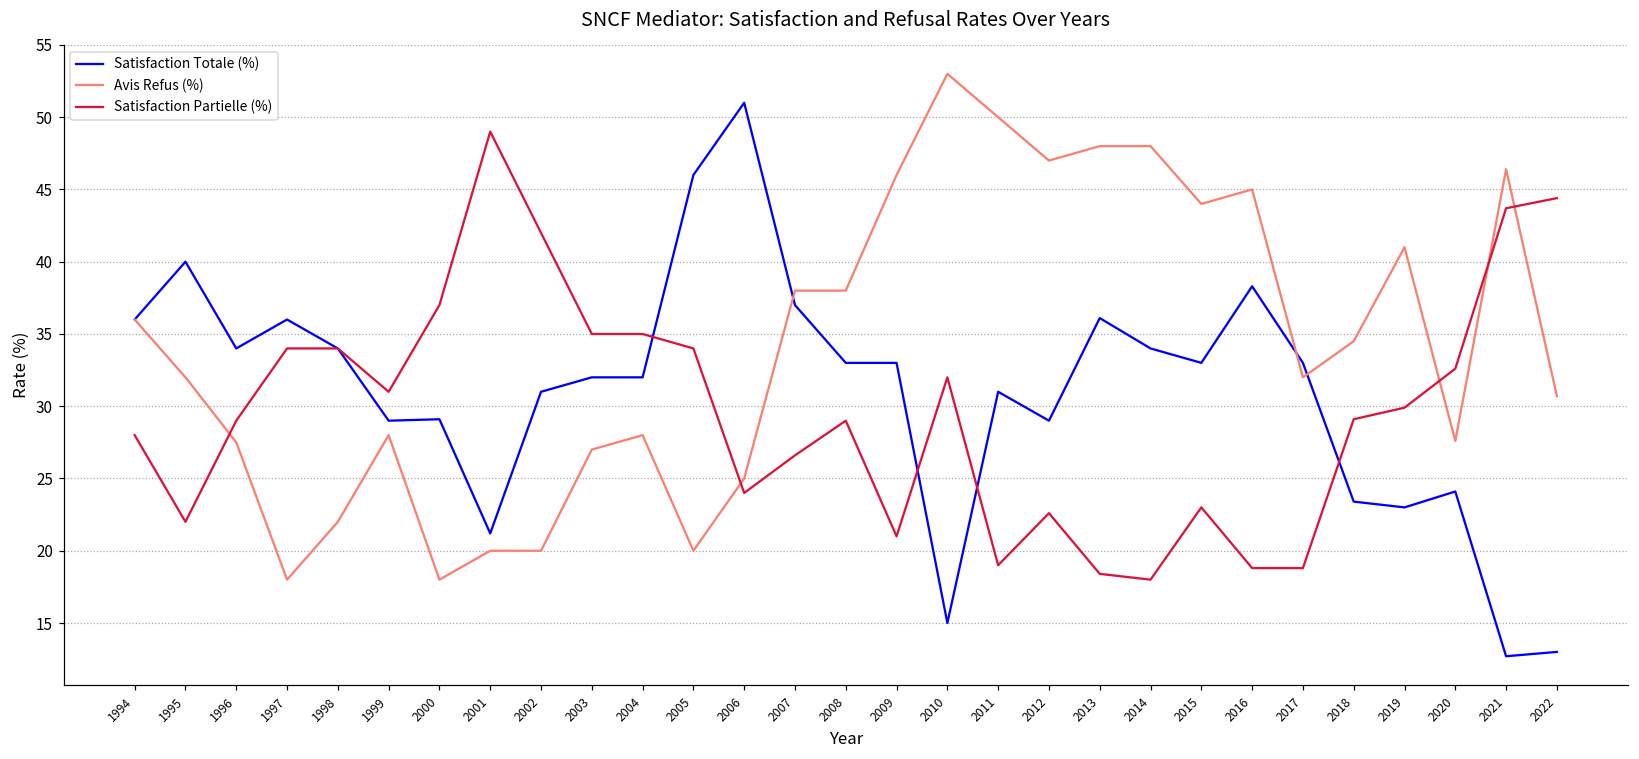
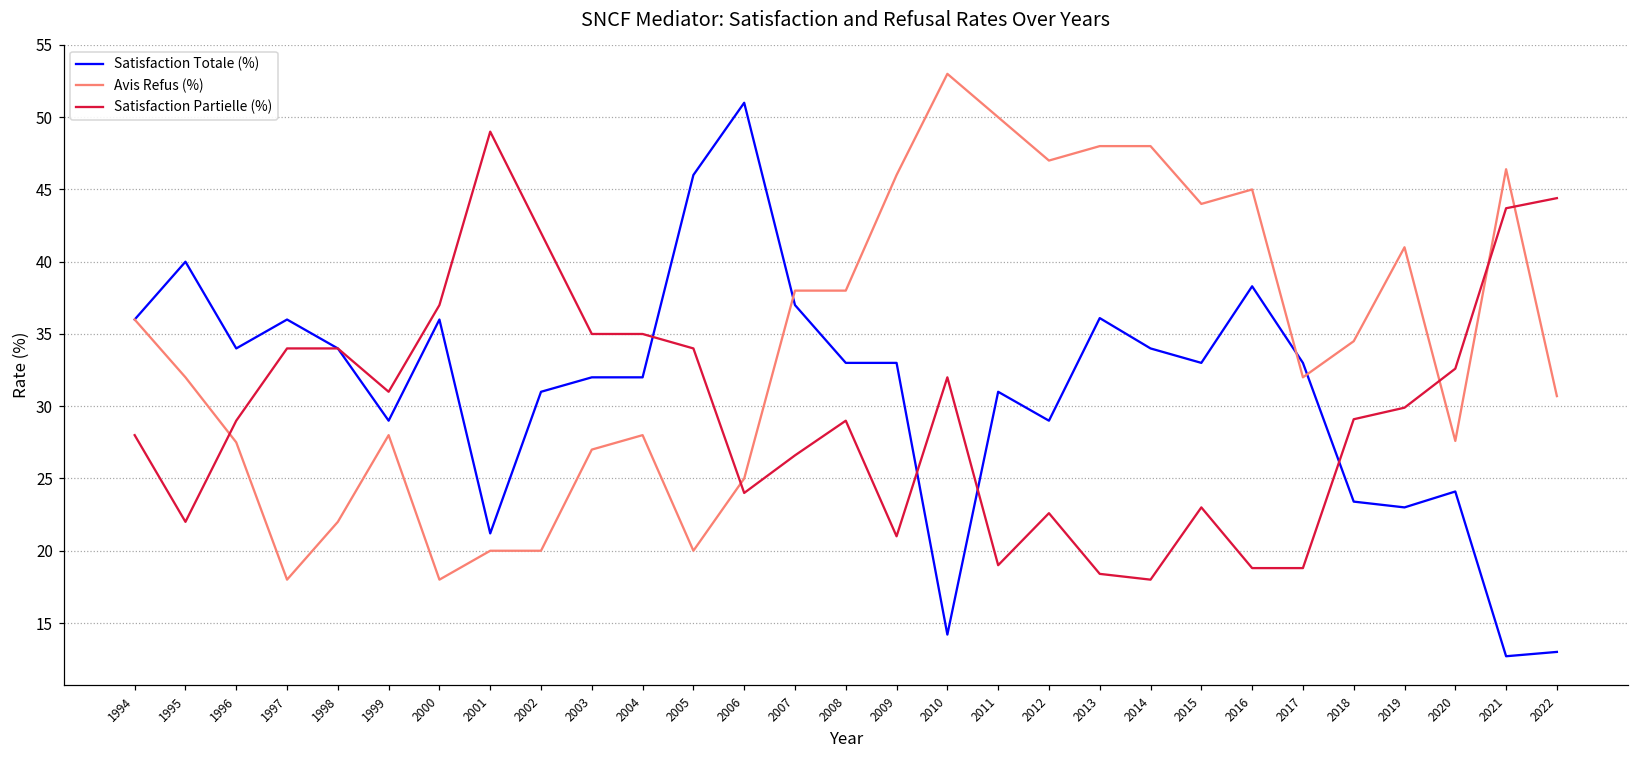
Satisfaction Totale (%), 2000: 29.1 -> 36.0
Satisfaction Totale (%), 2010: 15.0 -> 14.2
